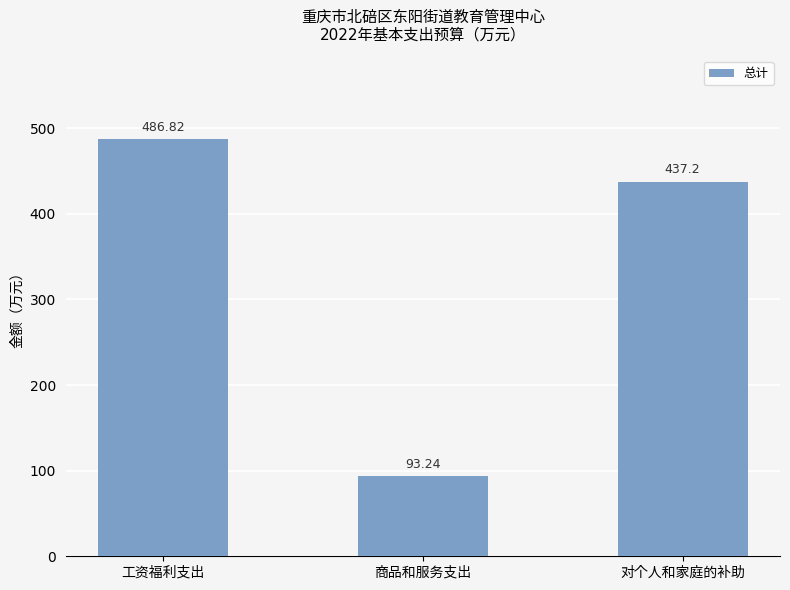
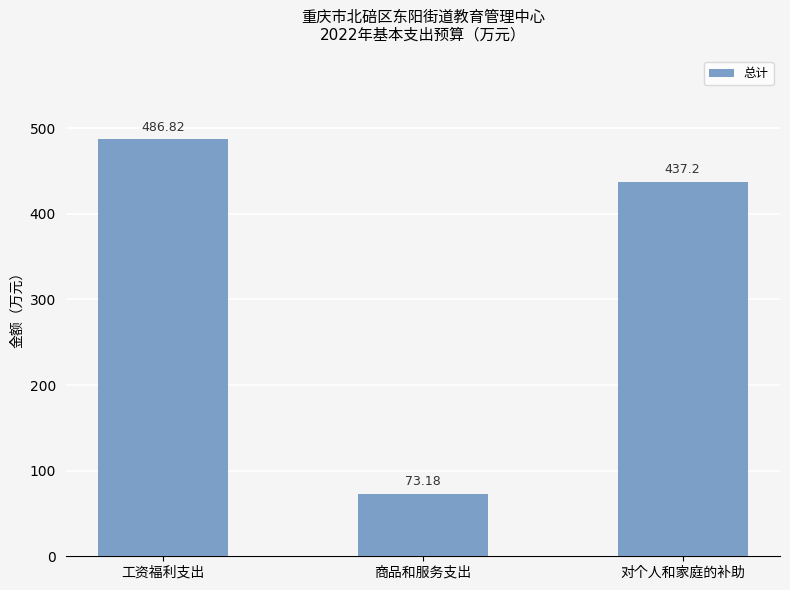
商品和服务支出: 93.24 -> 73.18
